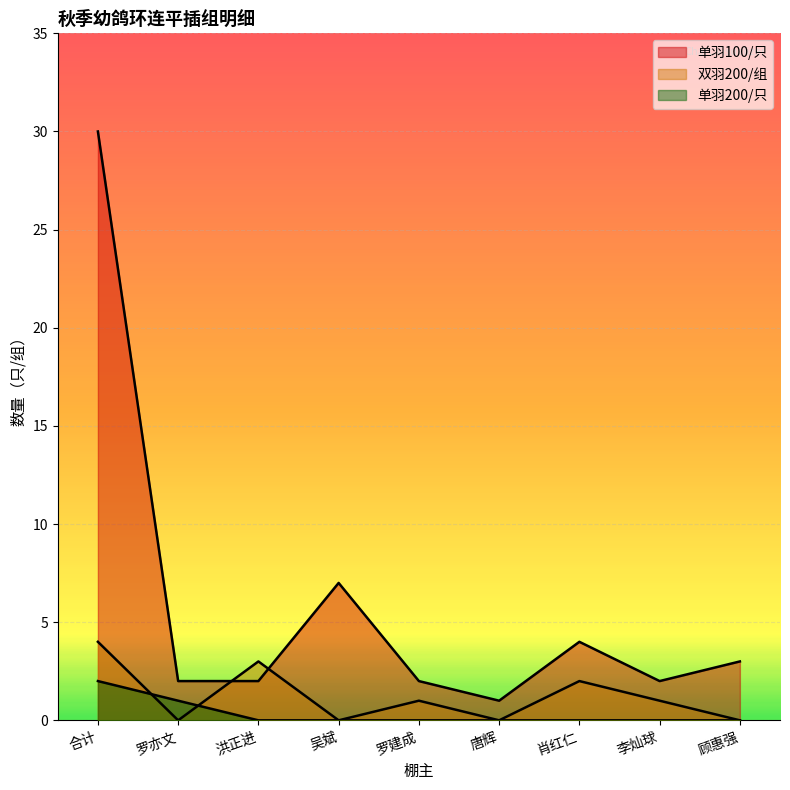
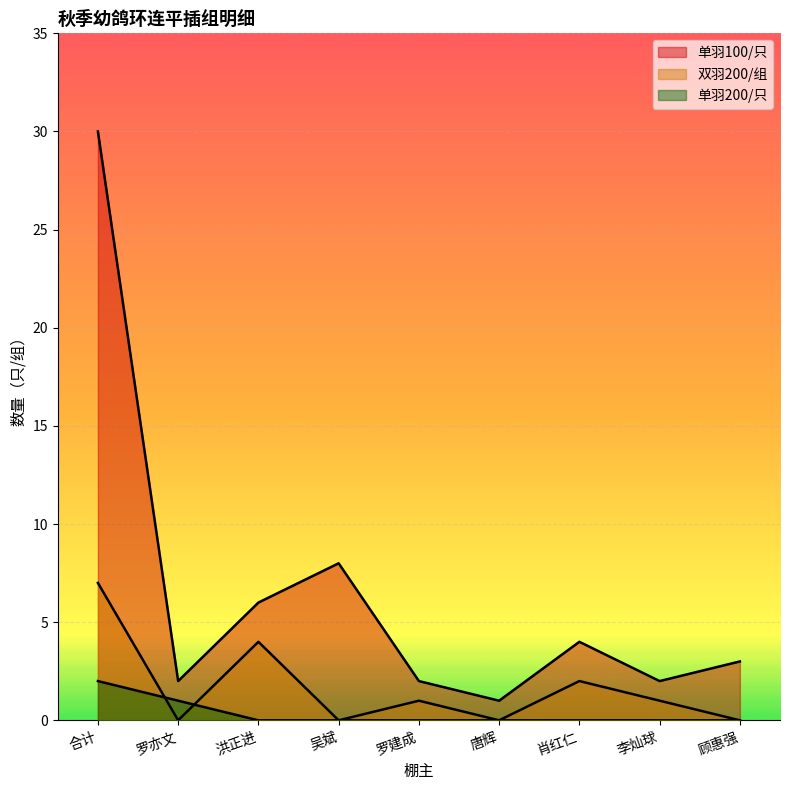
双羽200/组, 合计: 4 -> 7
单羽100/只, 洪正进: 2 -> 6
双羽200/组, 洪正进: 3 -> 4
单羽100/只, 吴斌: 7 -> 8
